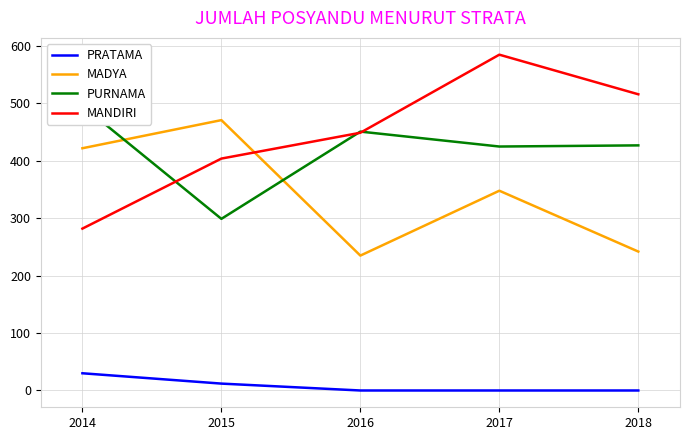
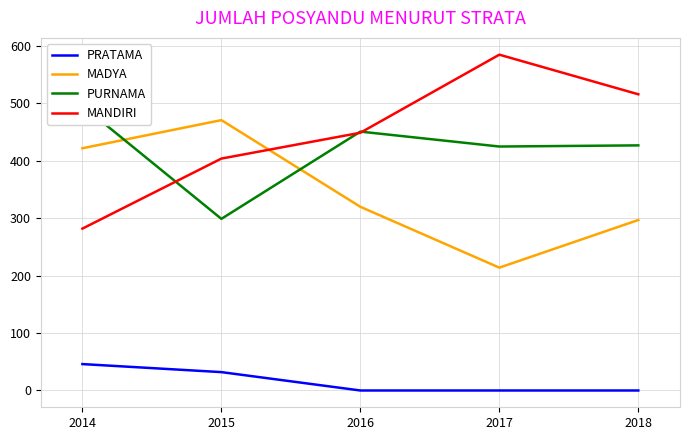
PRATAMA, 2014: 30 -> 50
PRATAMA, 2015: 10 -> 30
MADYA, 2016: 240 -> 320
MADYA, 2017: 350 -> 210
MADYA, 2018: 240 -> 300
